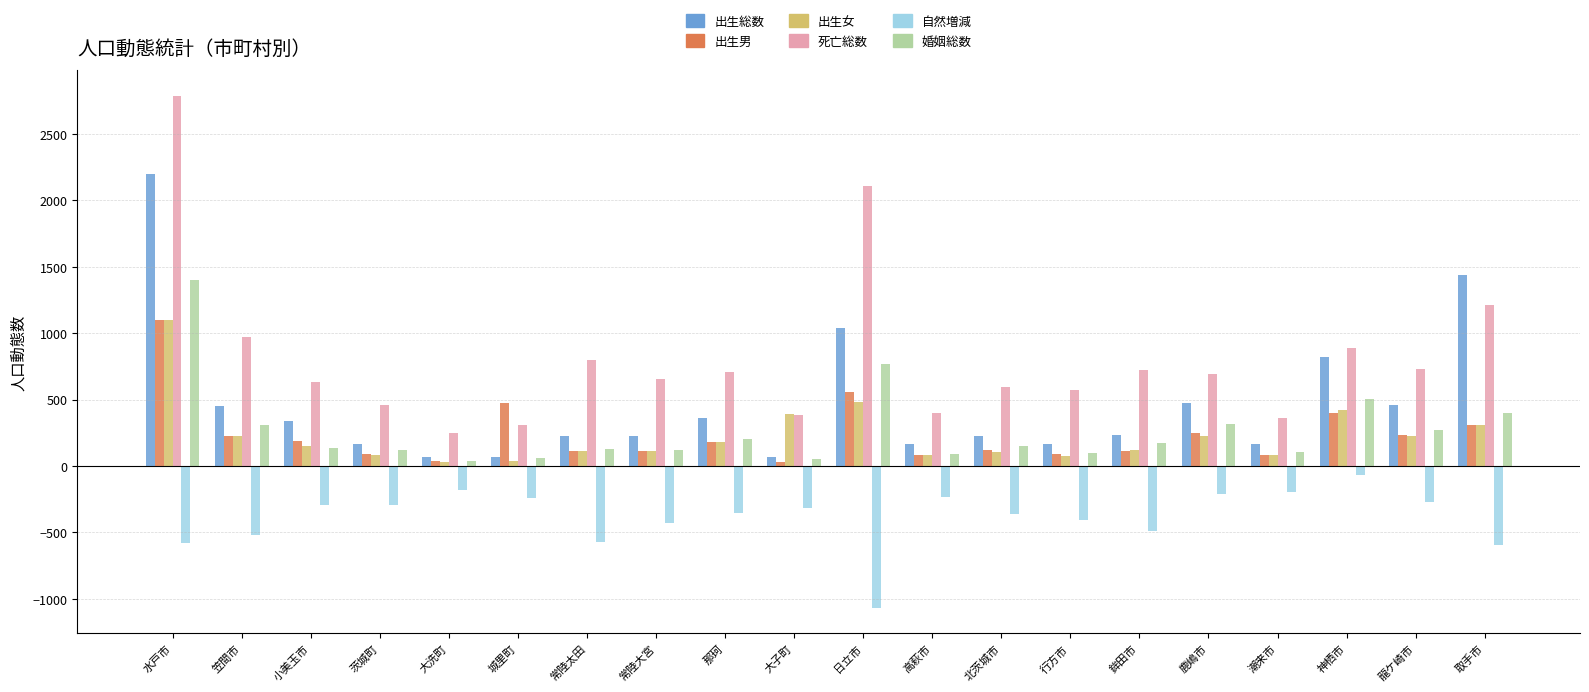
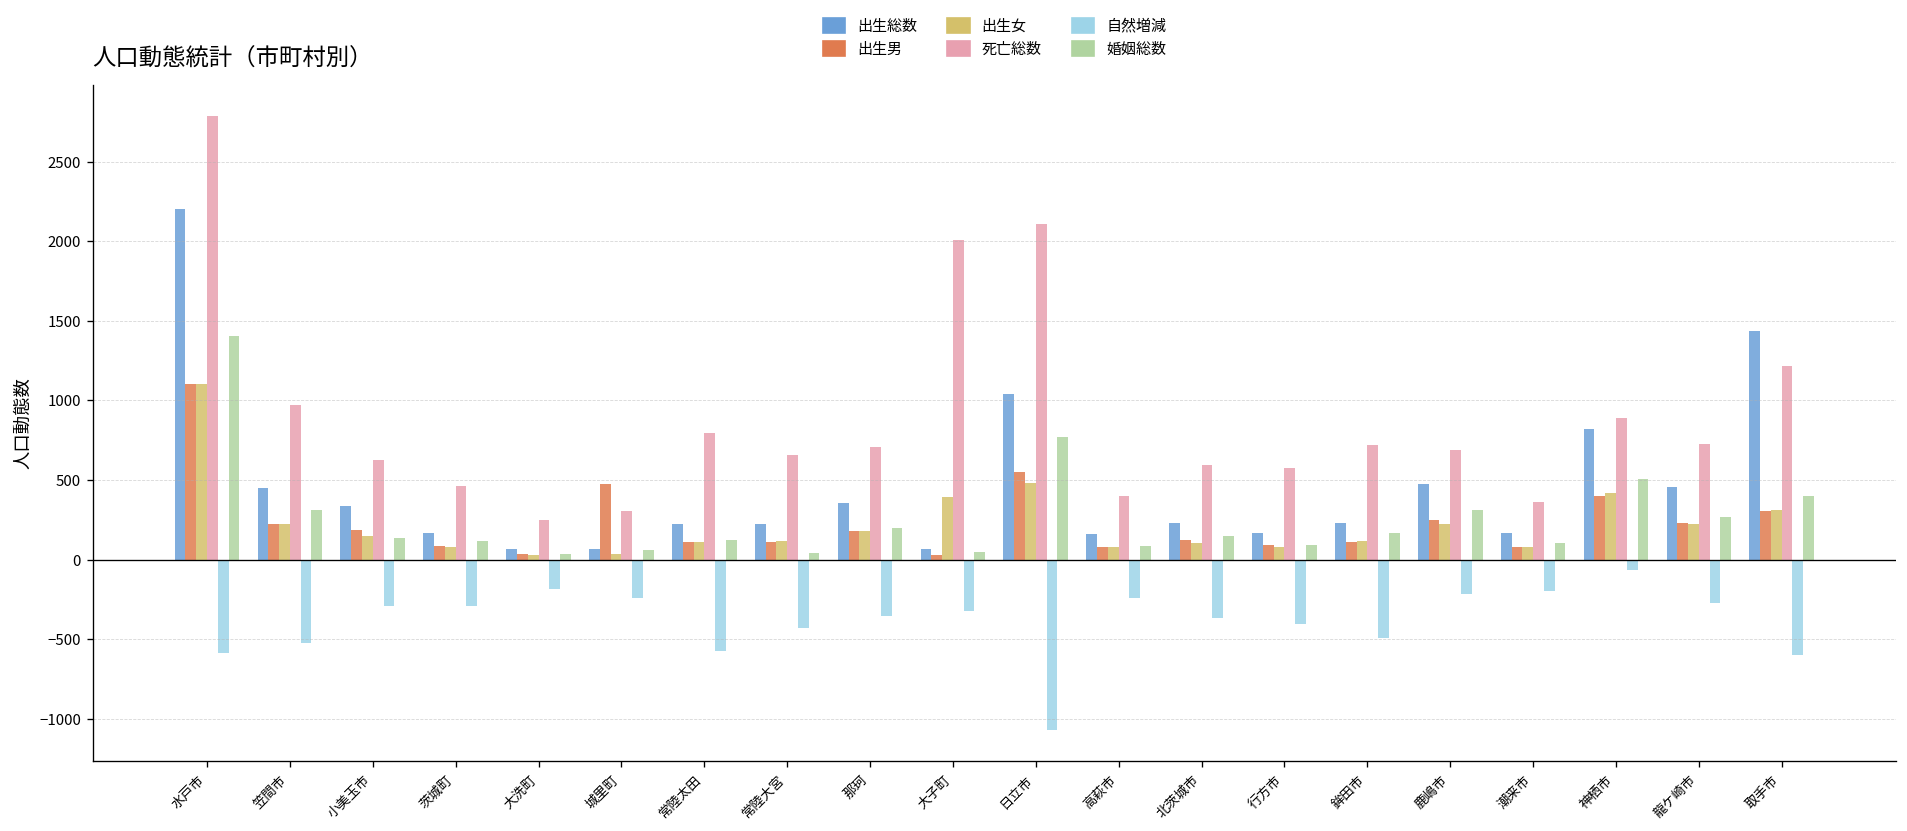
婚姻総数, 常陸大宮: 120 -> 40
死亡総数, 大子町: 390 -> 2010
